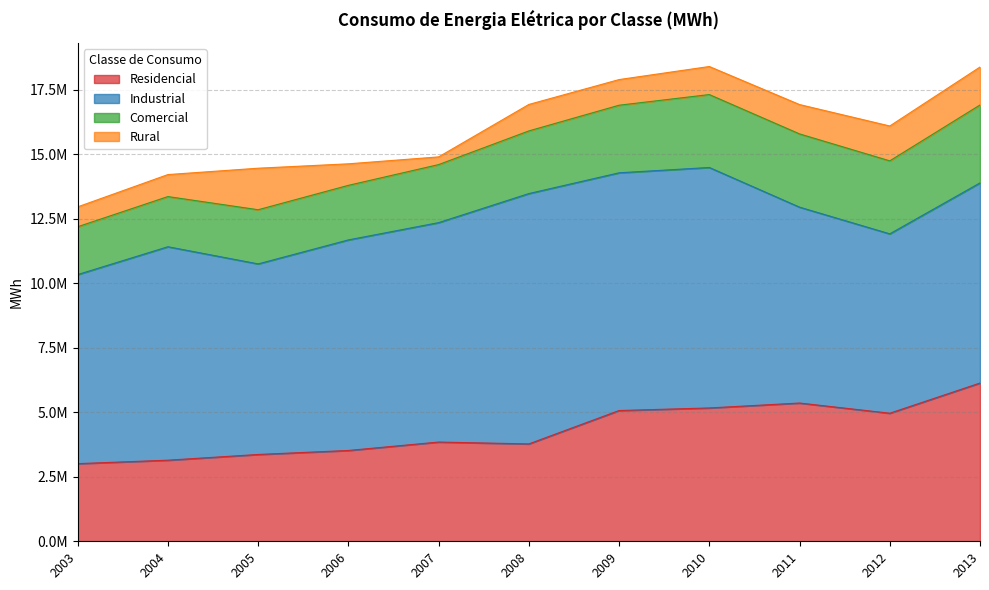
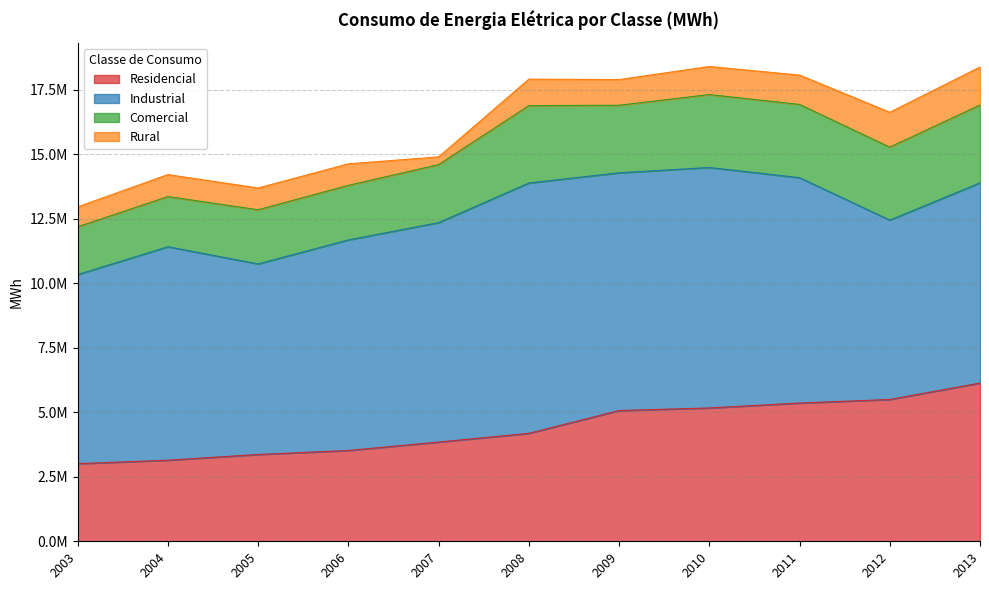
Rural, 2005: 1600000 -> 800000
Residencial, 2008: 3800000 -> 4200000
Comercial, 2008: 2400000 -> 3000000
Industrial, 2011: 7600000 -> 8700000
Residencial, 2012: 5000000 -> 5500000
